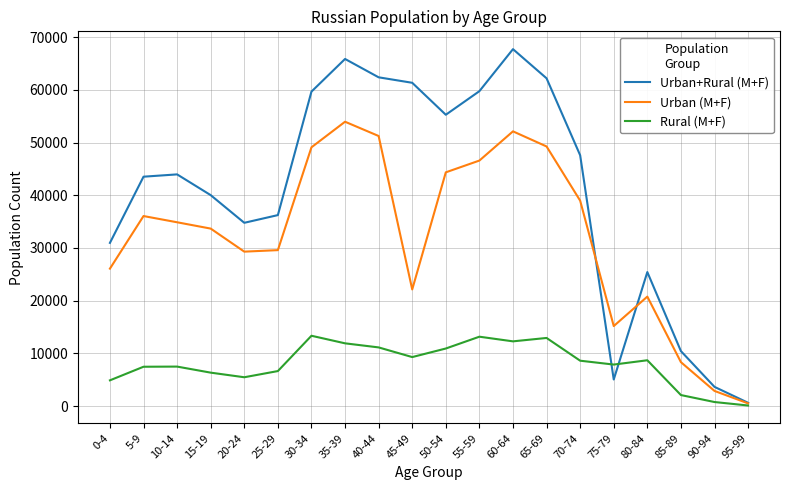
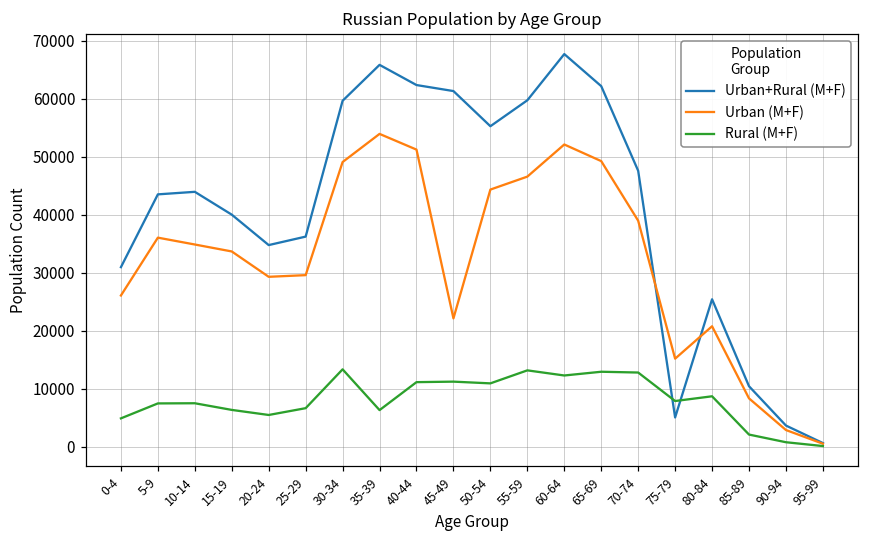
Rural (M+F), 35-39: 12000 -> 6000
Rural (M+F), 45-49: 9000 -> 11000
Rural (M+F), 70-74: 9000 -> 13000
